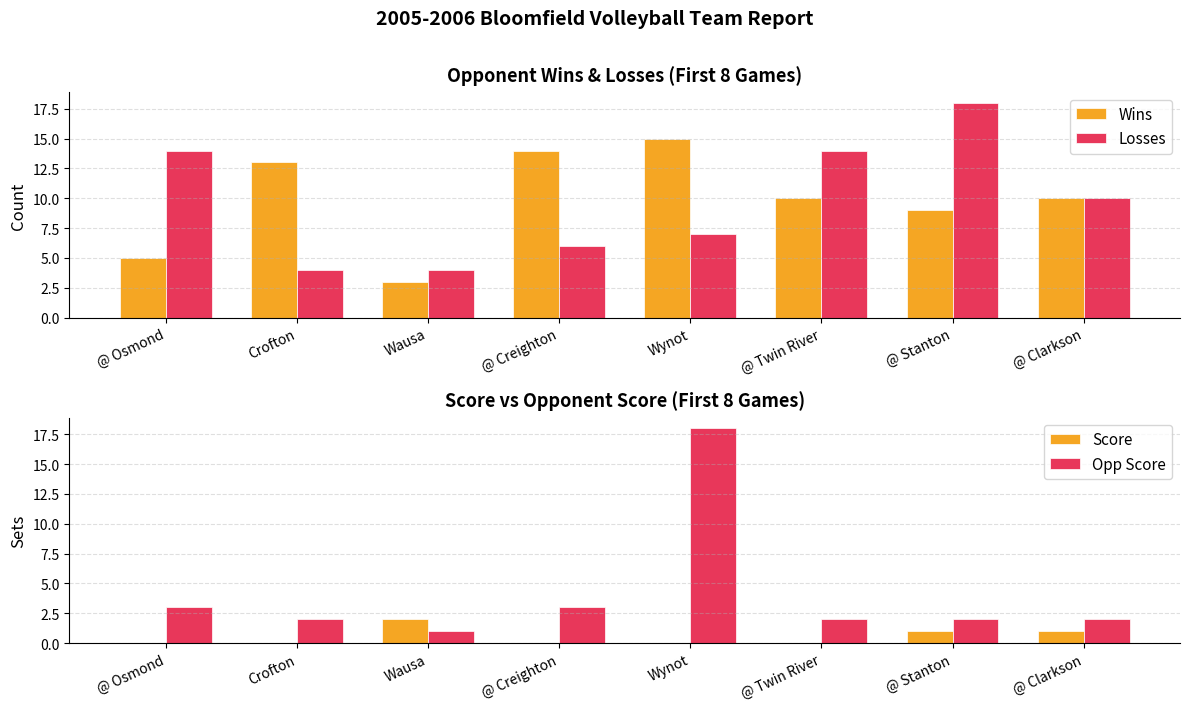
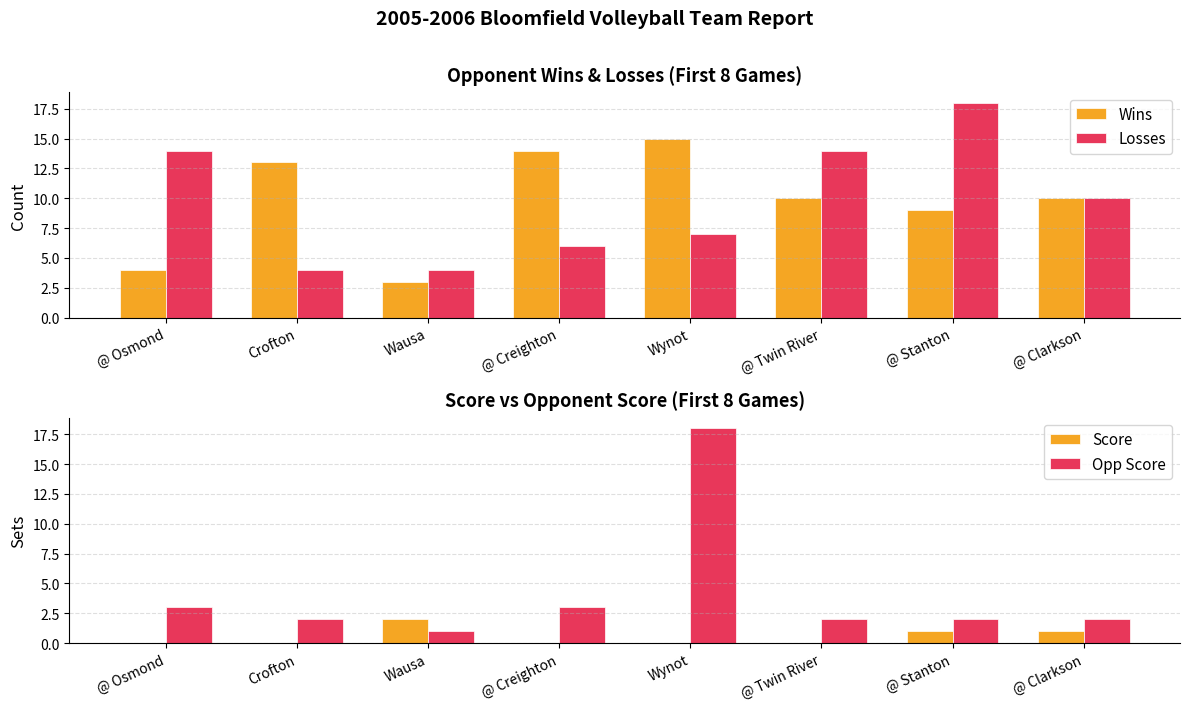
Opponent Wins & Losses (First 8 Games), Wins, @ Osmond: 5 -> 4
